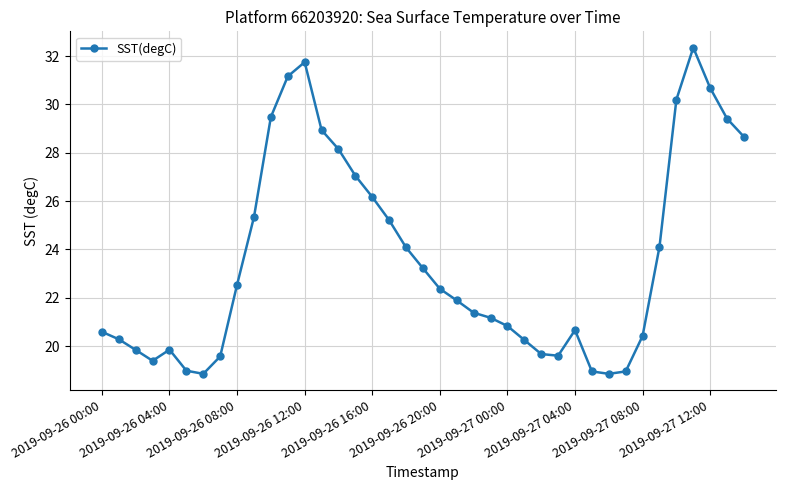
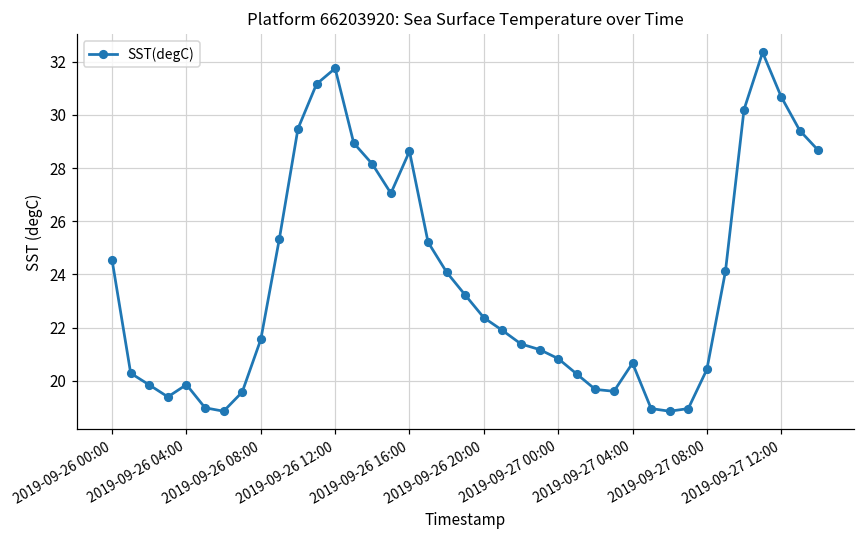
2019-09-26 00:00: 20.6 -> 24.5
2019-09-26 08:00: 22.5 -> 21.6
2019-09-26 16:00: 26.2 -> 28.6
